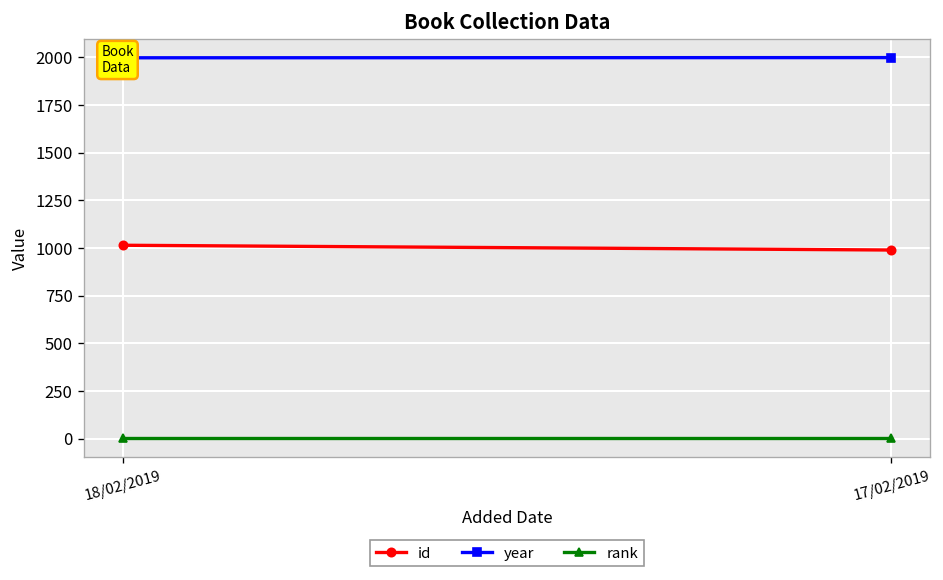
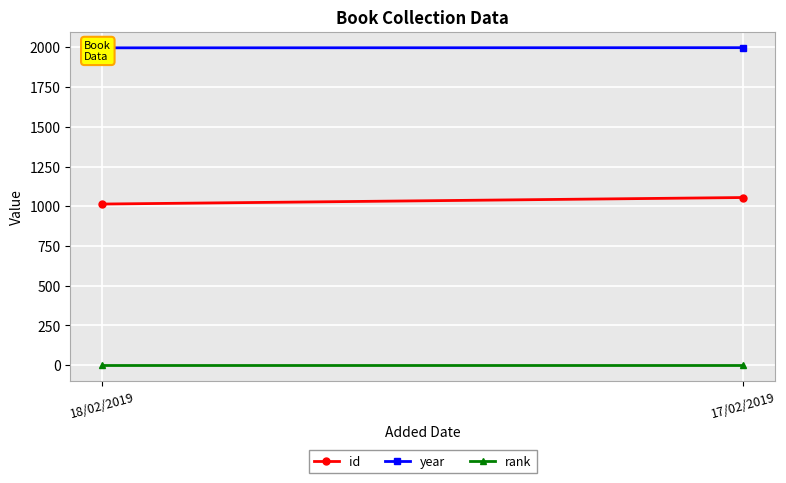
id, 17/02/2019: 990 -> 1060
